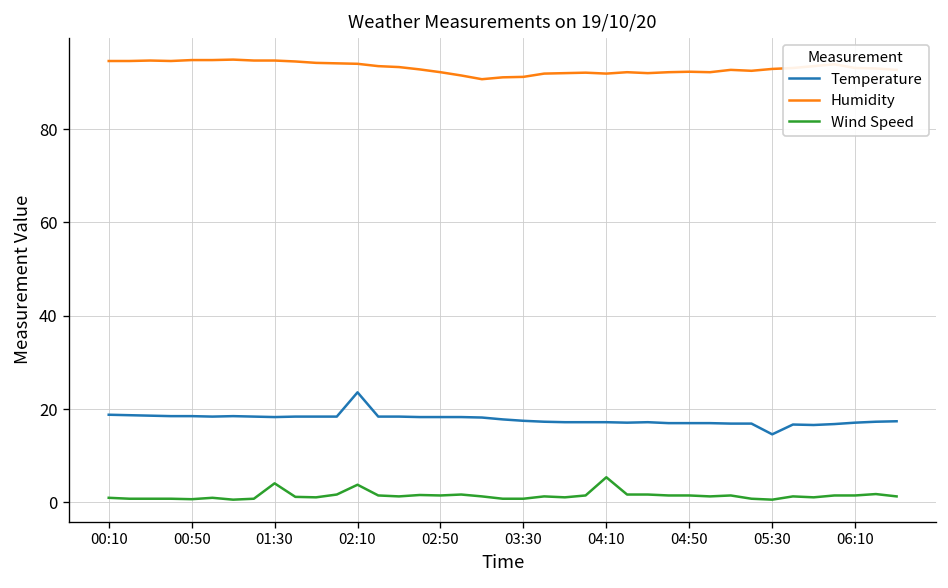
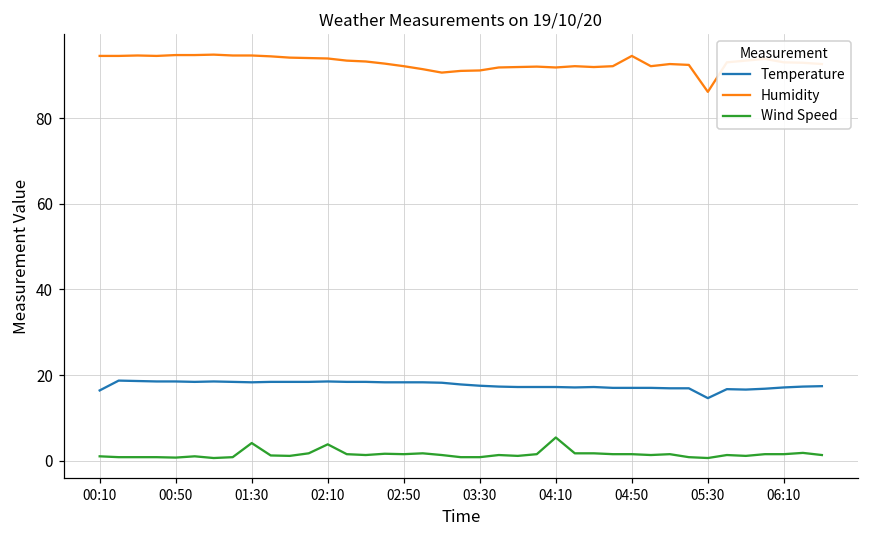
Temperature, 00:10: 19 -> 16
Temperature, 02:10: 24 -> 19
Humidity, 04:50: 92 -> 95
Humidity, 05:30: 93 -> 86
